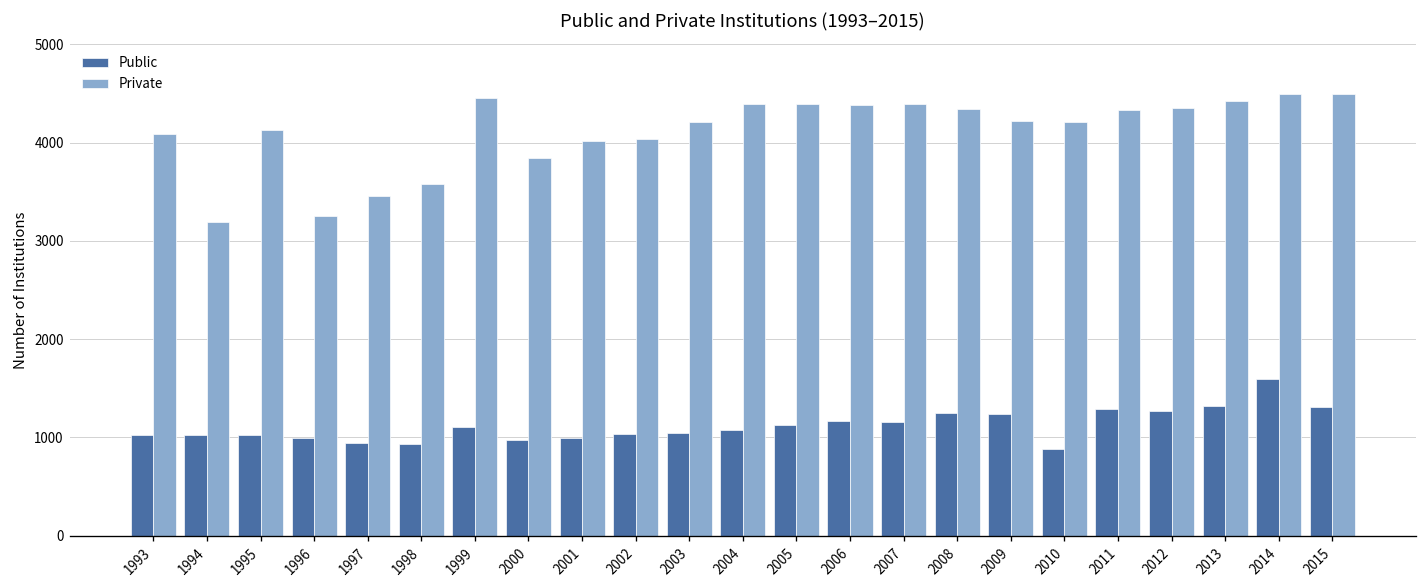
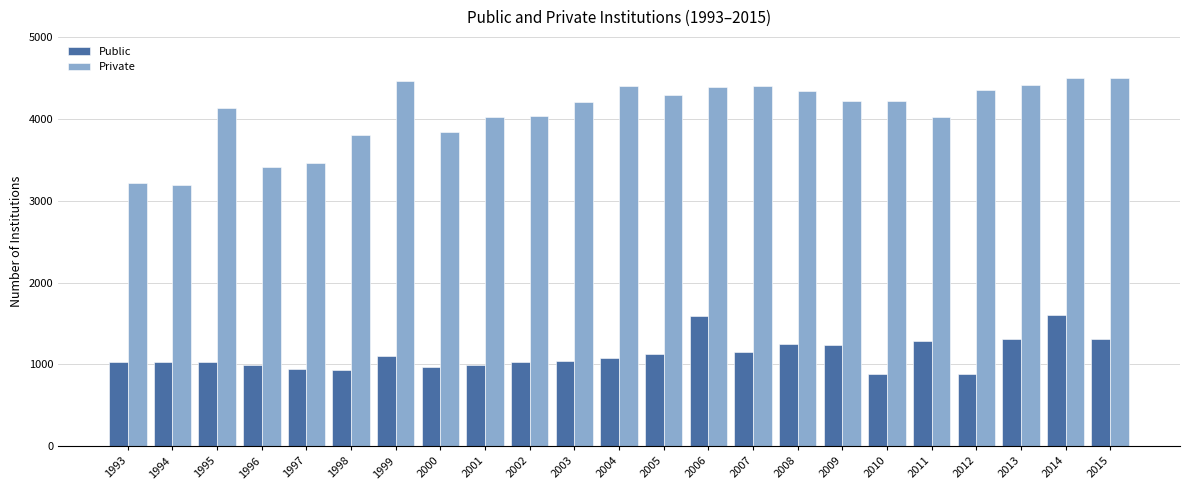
Private, 1993: 4100 -> 3200
Private, 1996: 3200 -> 3400
Private, 1998: 3600 -> 3800
Private, 2005: 4400 -> 4300
Public, 2006: 1200 -> 1600
Private, 2011: 4300 -> 4000
Public, 2012: 1300 -> 900
